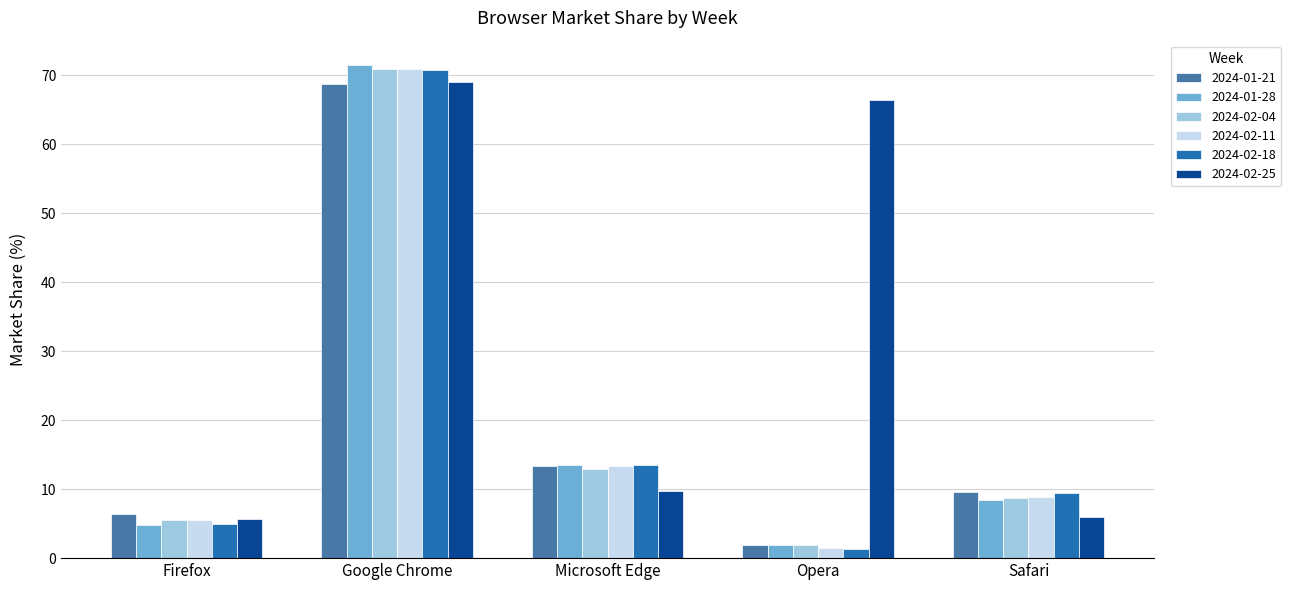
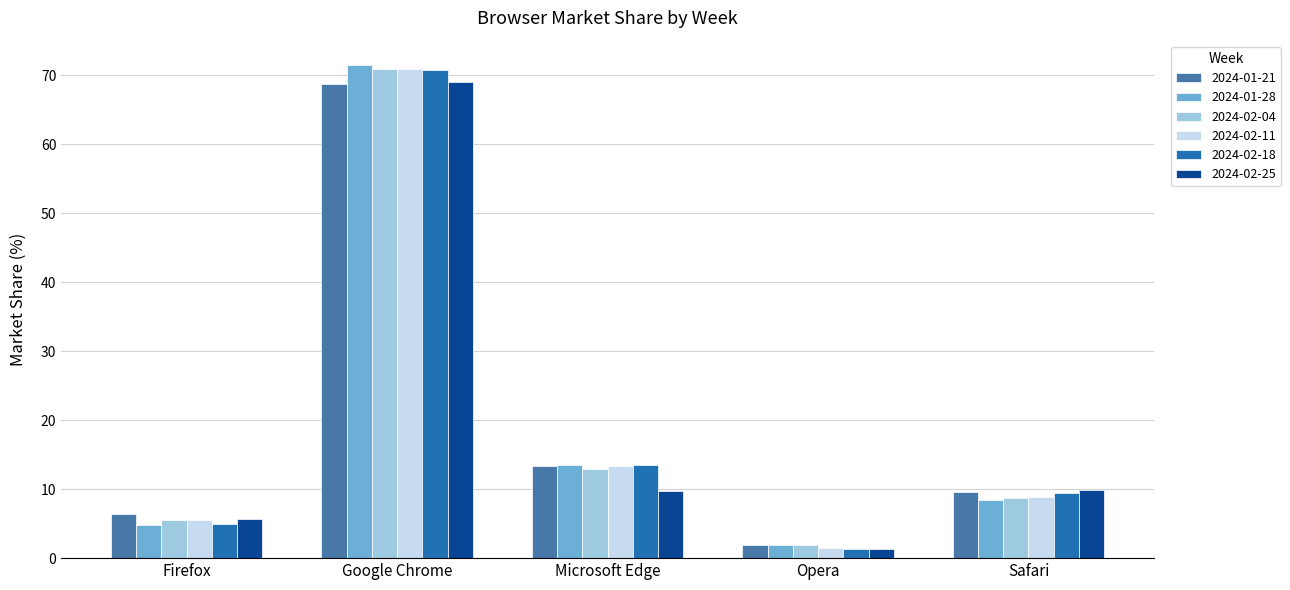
2024-02-25, Opera: 66 -> 1
2024-02-25, Safari: 6 -> 10
